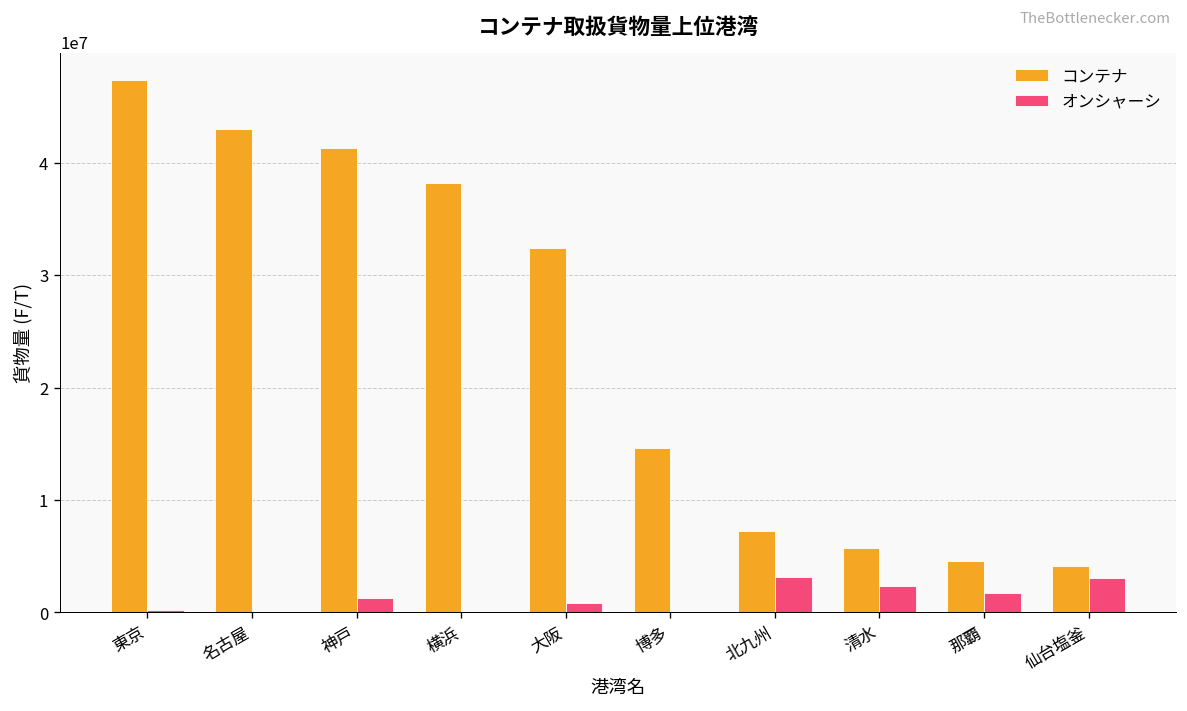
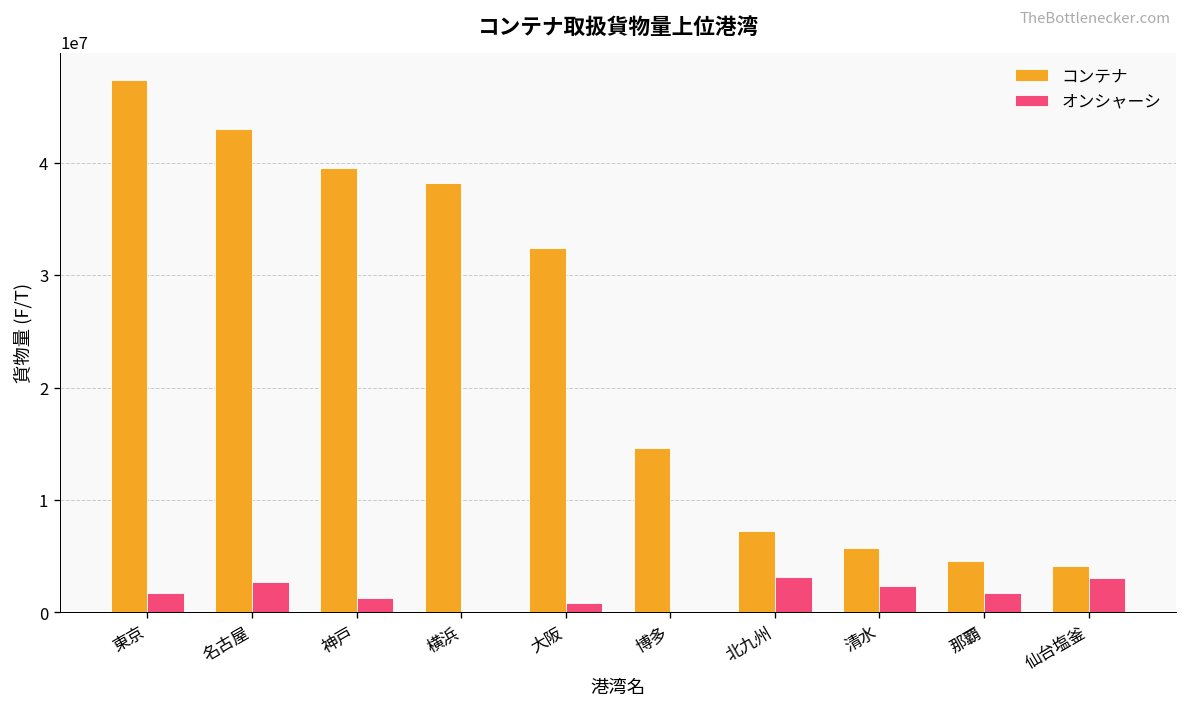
オンシャーシ, 東京: 0 -> 2000000
オンシャーシ, 名古屋: 0 -> 3000000
コンテナ, 神戸: 41000000 -> 40000000
